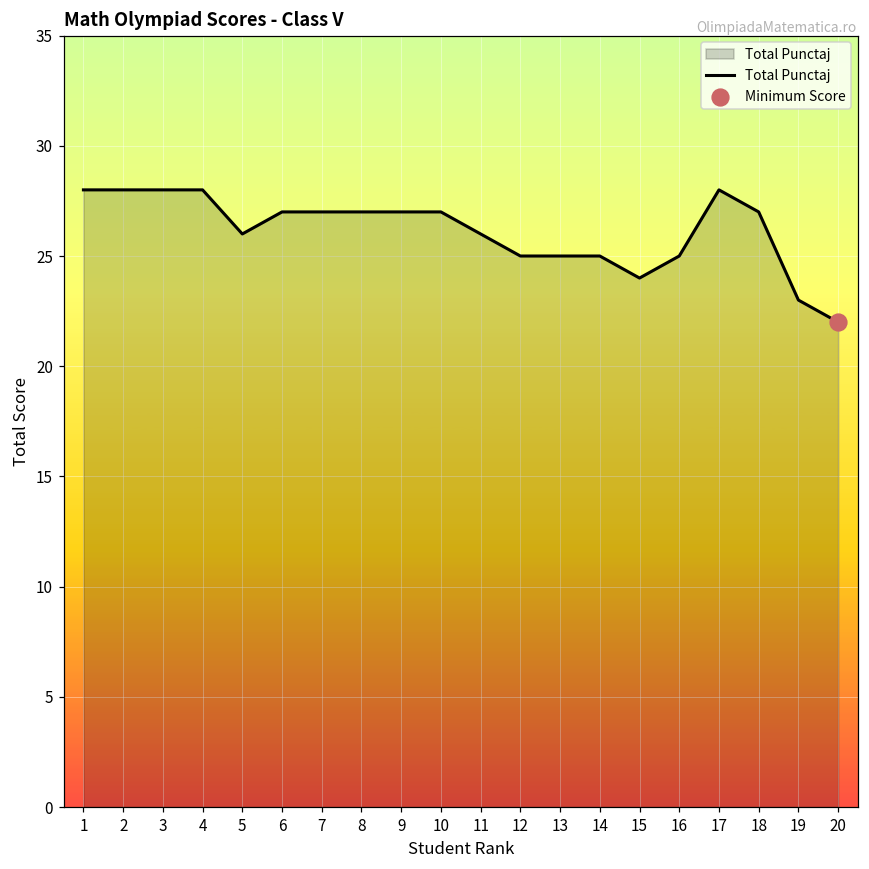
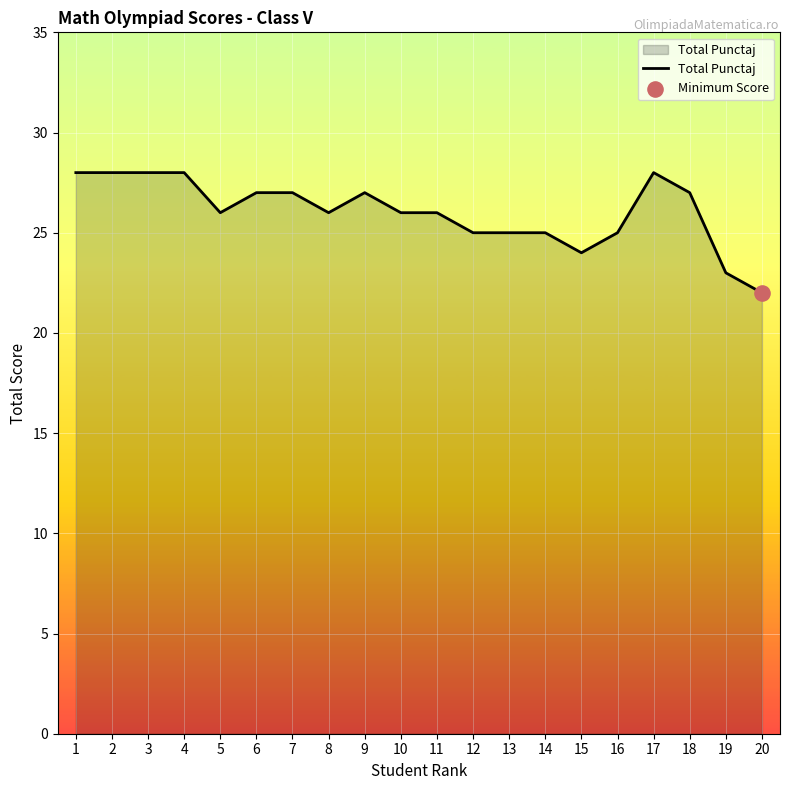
Total Punctaj, 8: 27 -> 26
Total Punctaj, 10: 27 -> 26
